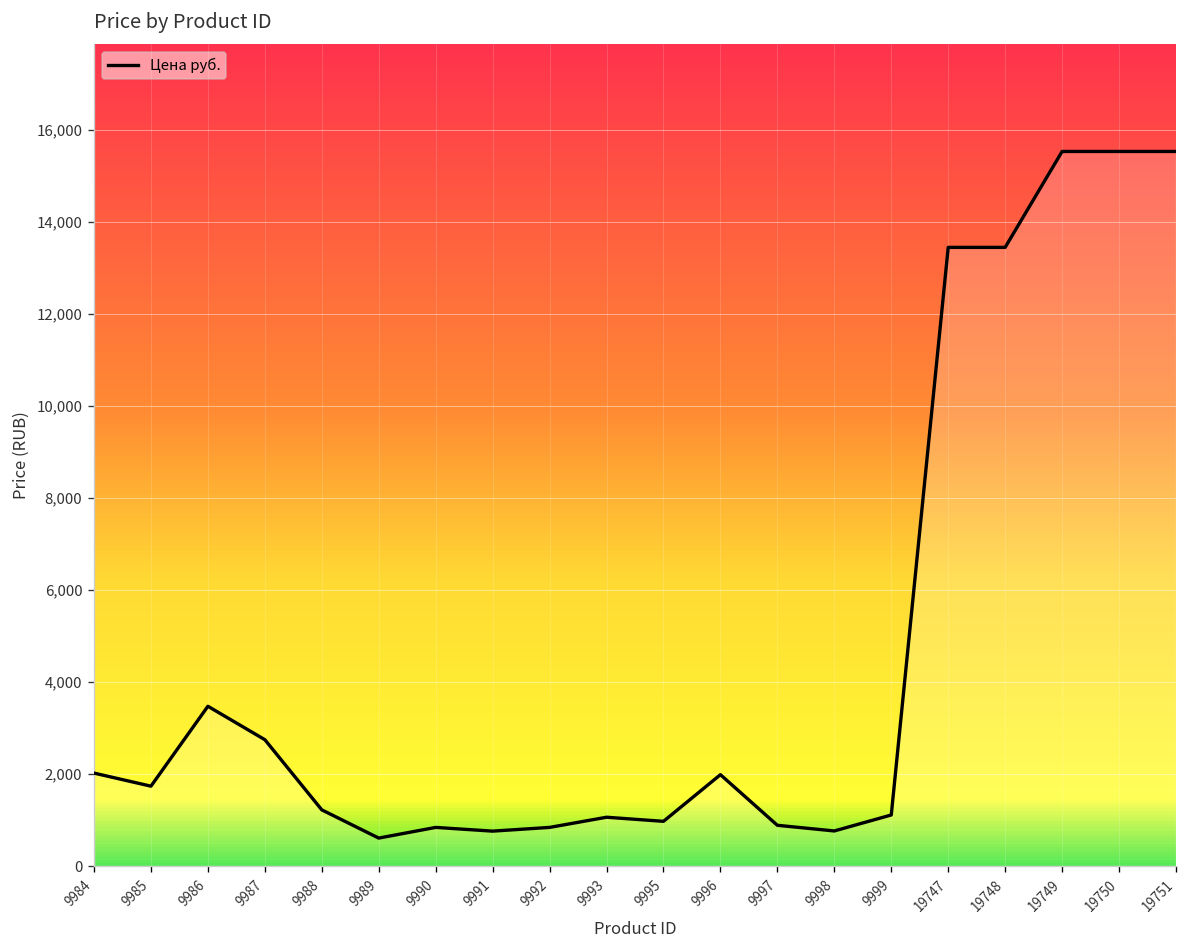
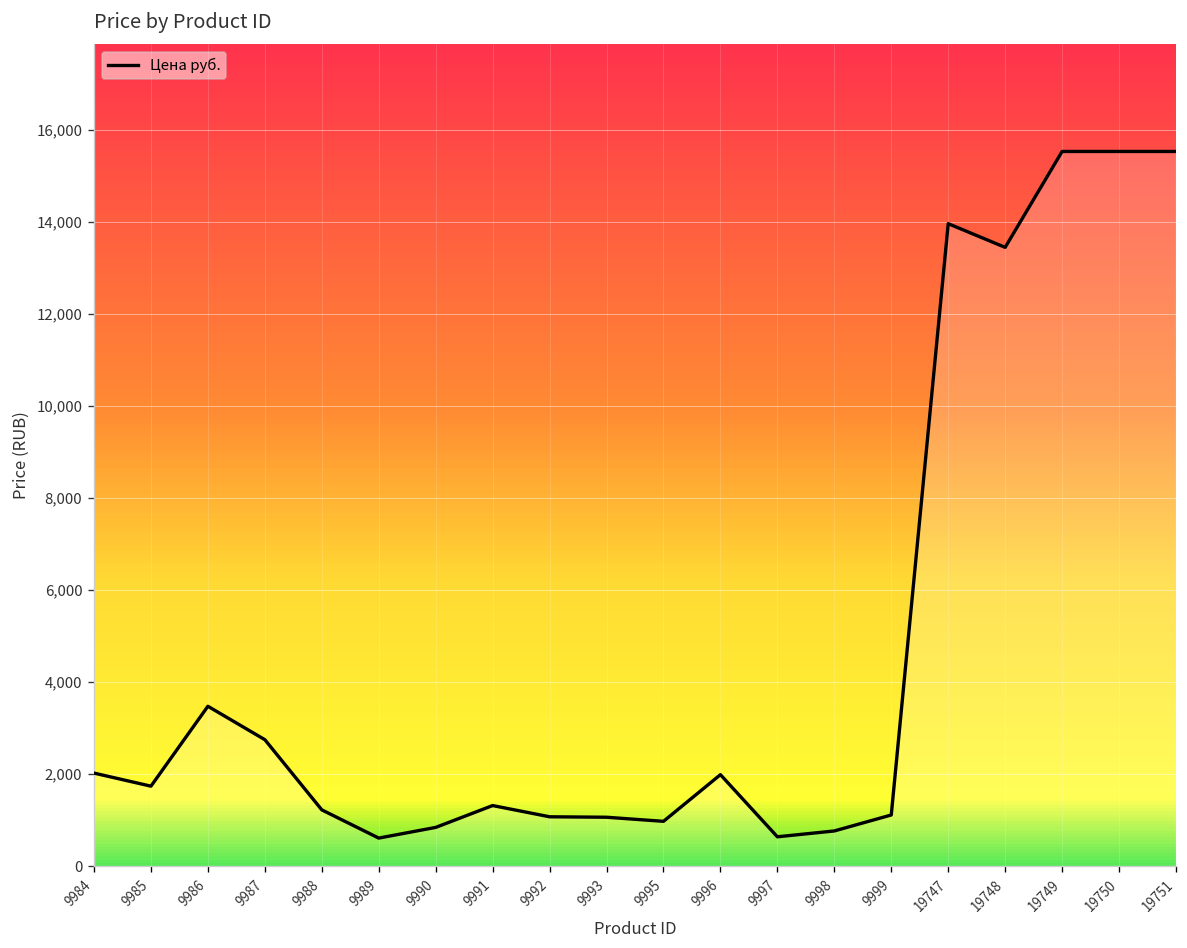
9991: 800 -> 1,300
9992: 800 -> 1,100
9997: 900 -> 600
19747: 13,400 -> 14,000
